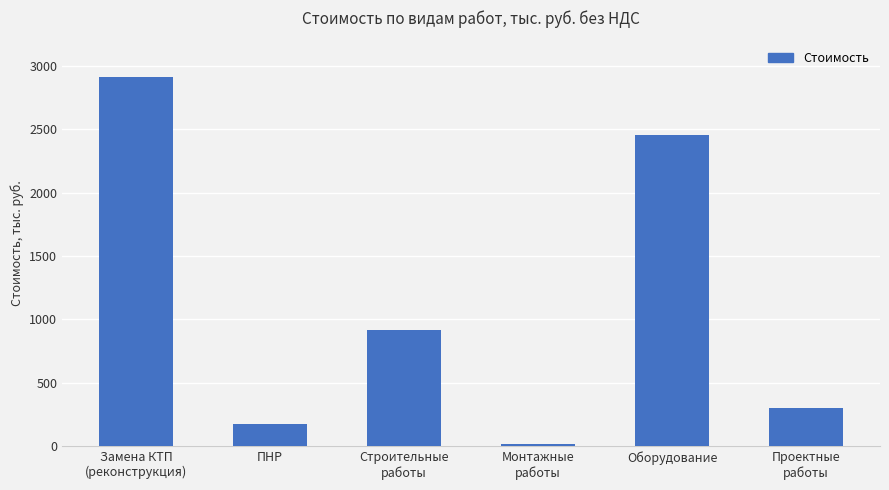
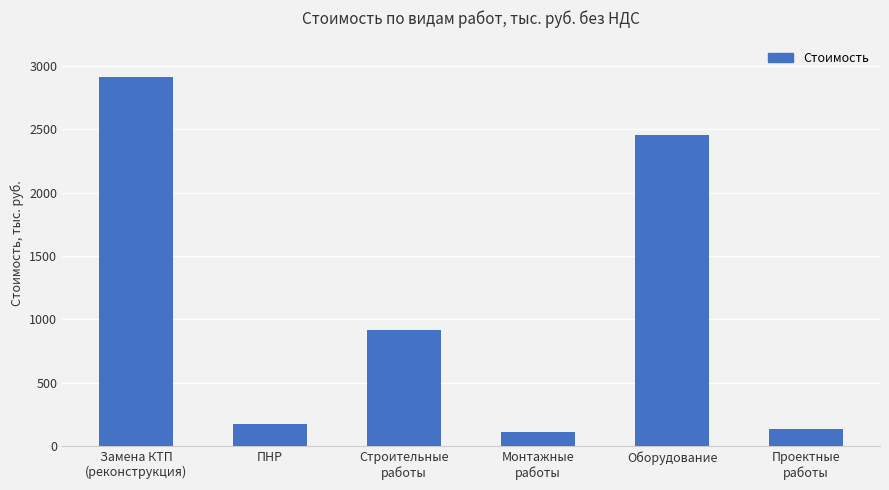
Монтажные работы: 20 -> 110
Проектные работы: 300 -> 140
